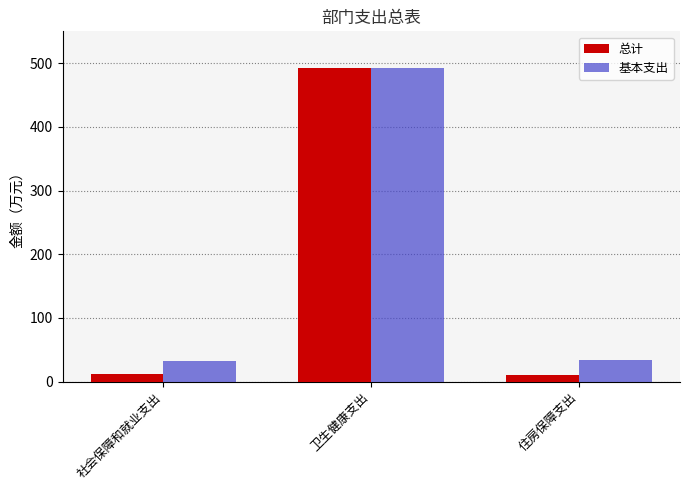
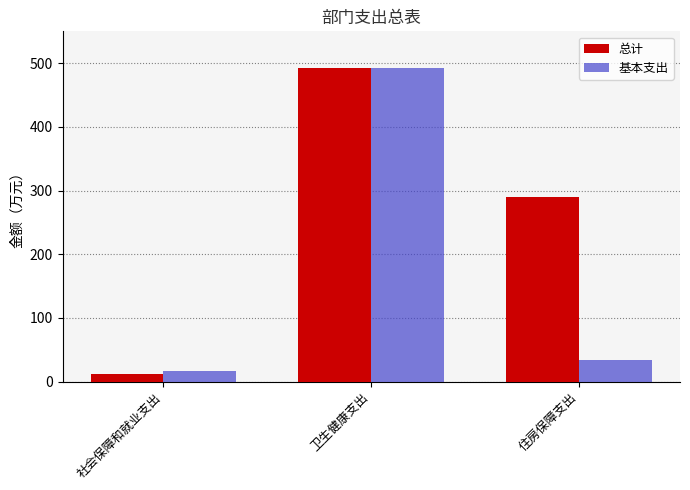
基本支出, 社会保障和就业支出: 30 -> 20
总计, 住房保障支出: 10 -> 290
